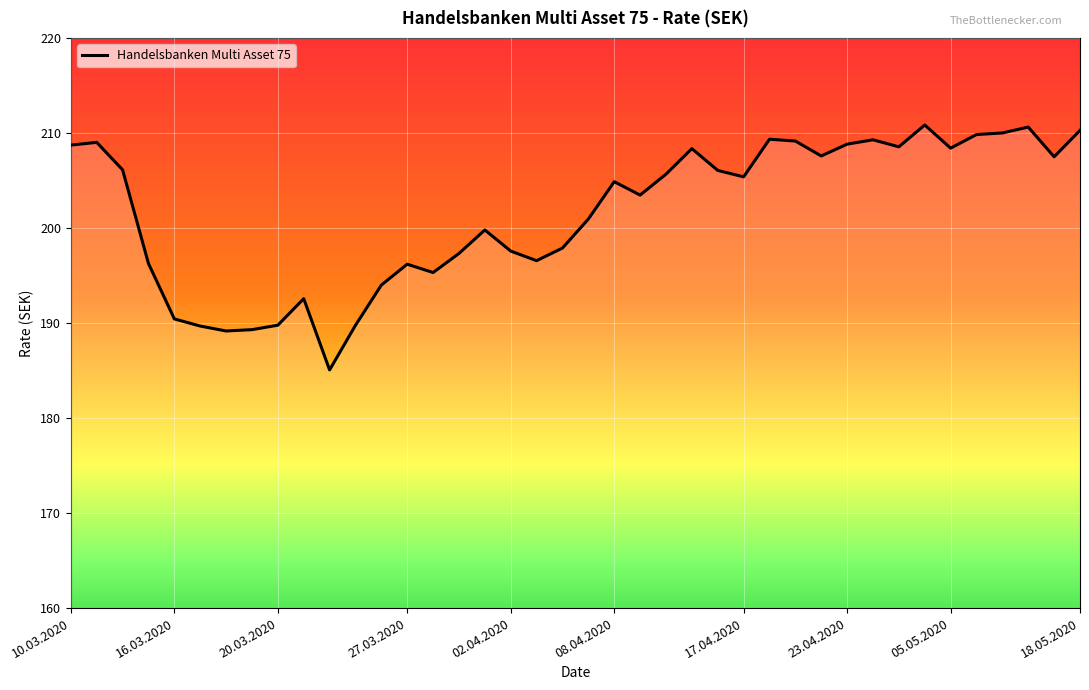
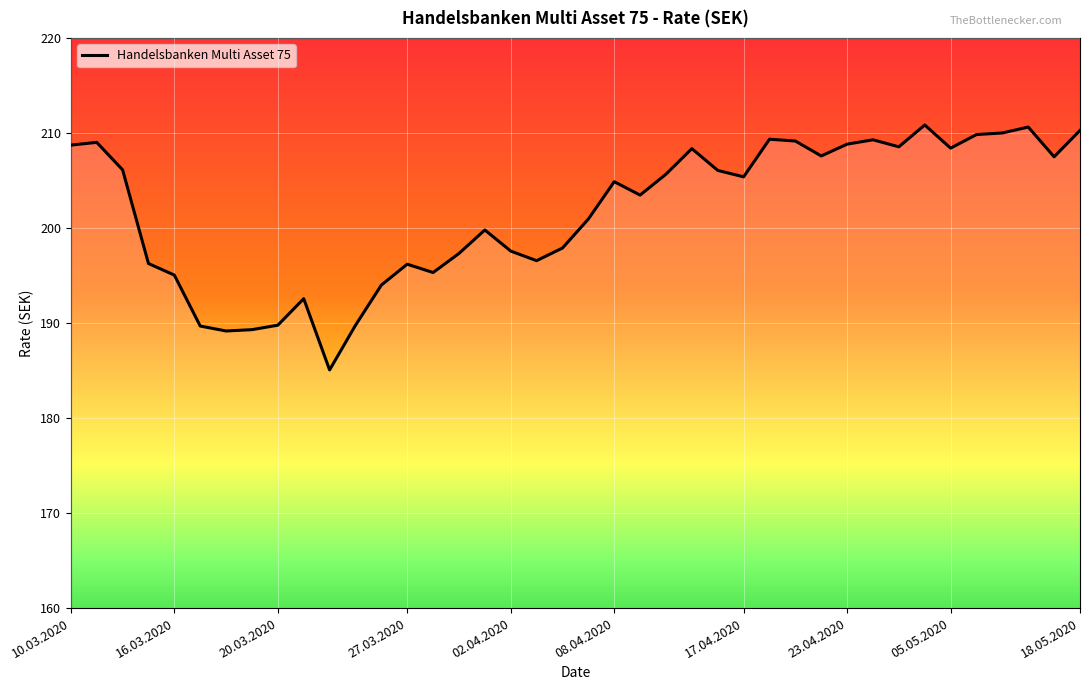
16.03.2020: 190 -> 195
